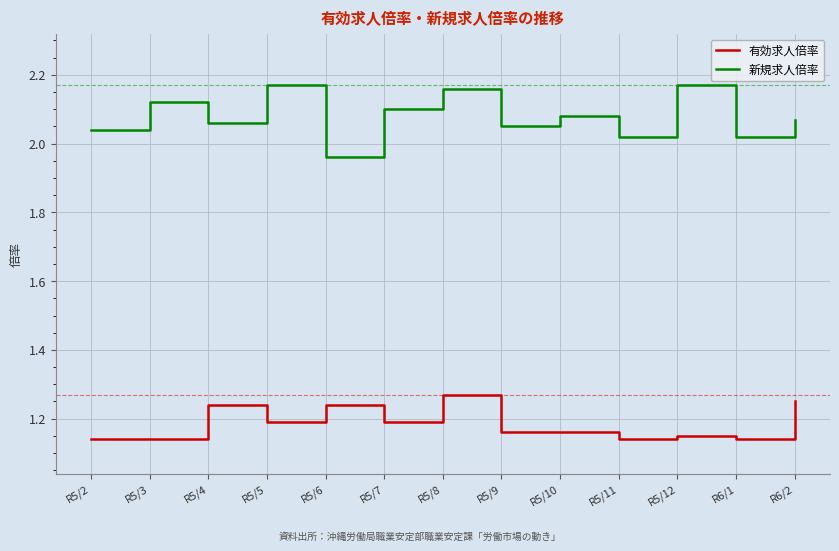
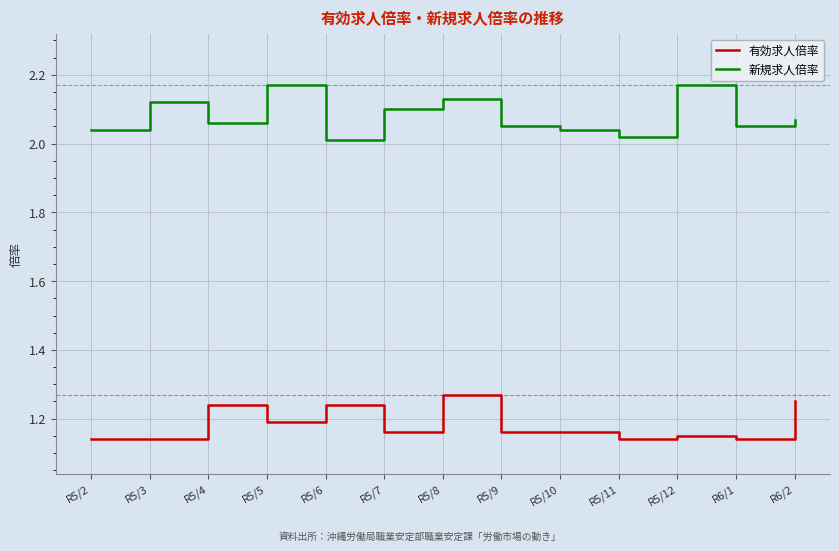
新規求人倍率, R5/6: 1.96 -> 2.01
有効求人倍率, R5/7: 1.19 -> 1.16
新規求人倍率, R5/8: 2.16 -> 2.13
新規求人倍率, R5/10: 2.08 -> 2.04
新規求人倍率, R6/1: 2.02 -> 2.05
